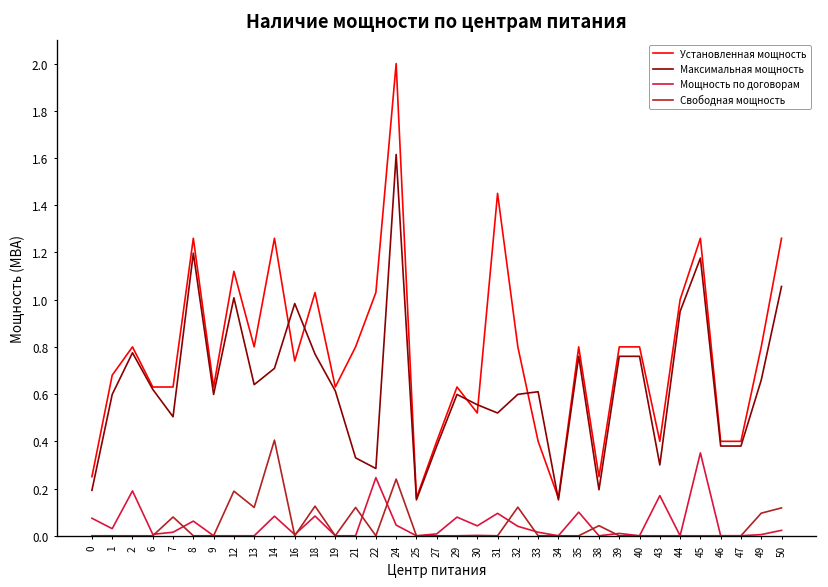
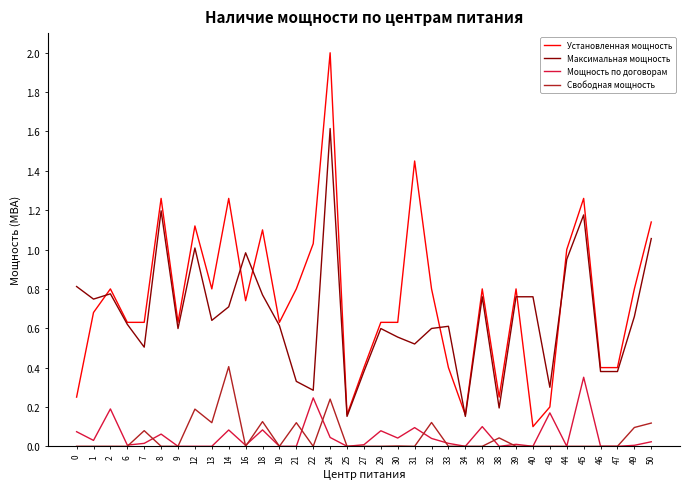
Максимальная мощность, 0: 0.19 -> 0.81
Максимальная мощность, 1: 0.60 -> 0.75
Установленная мощность, 18: 1.03 -> 1.10
Установленная мощность, 30: 0.52 -> 0.63
Установленная мощность, 40: 0.8 -> 0.1
Установленная мощность, 43: 0.4 -> 0.2
Установленная мощность, 50: 1.26 -> 1.14
